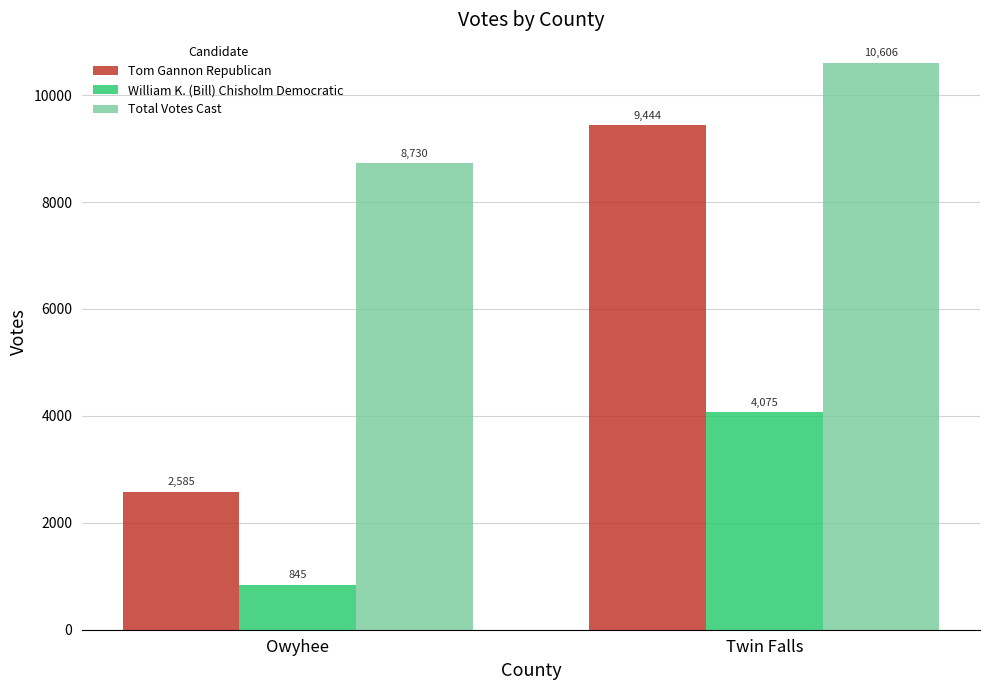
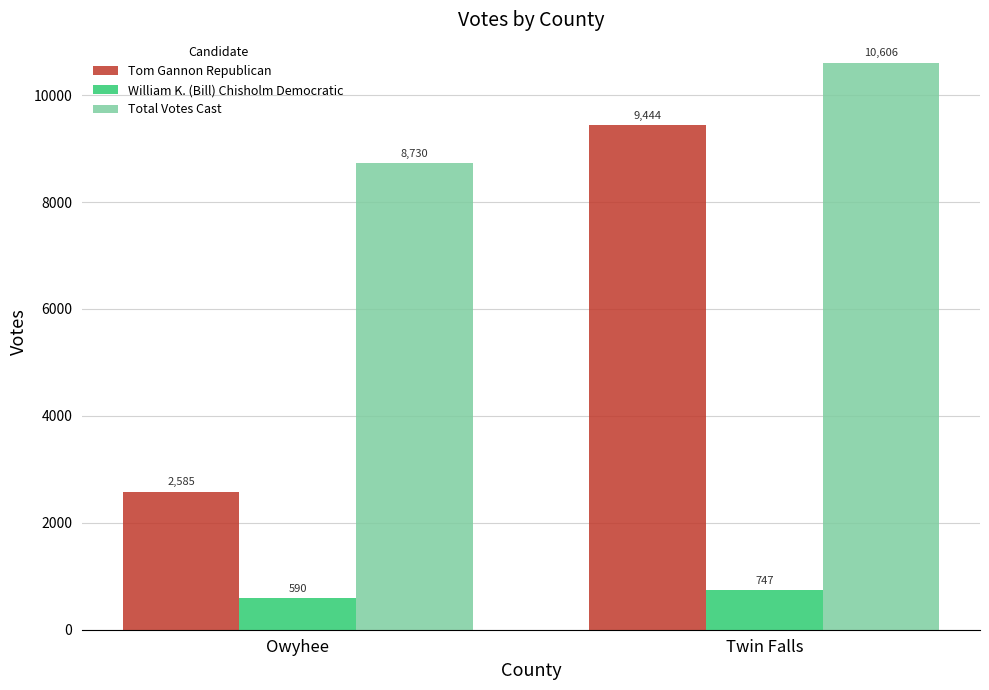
William K. (Bill) Chisholm Democratic, Owyhee: 845 -> 590
William K. (Bill) Chisholm Democratic, Twin Falls: 4,075 -> 747
